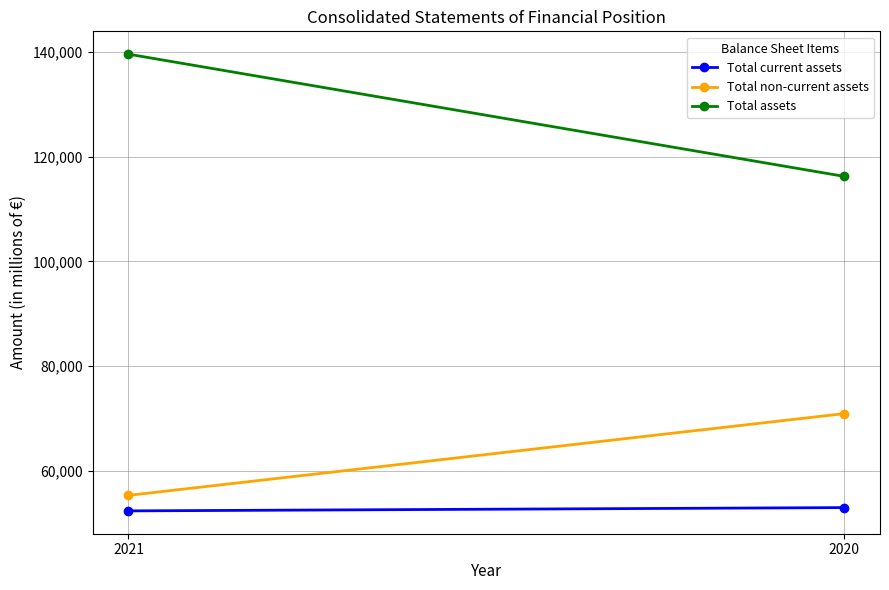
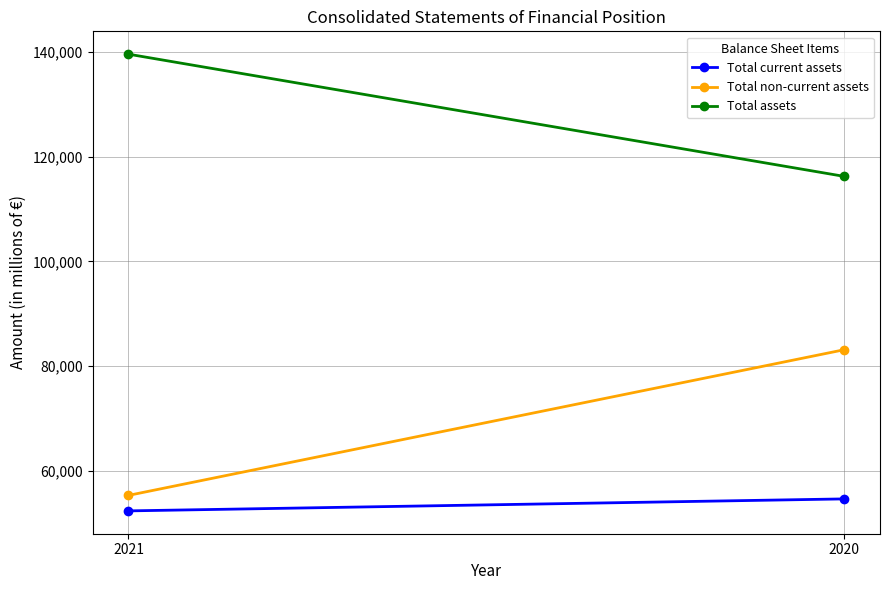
Total current assets, 2020: 53,000 -> 55,000
Total non-current assets, 2020: 71,000 -> 83,000
